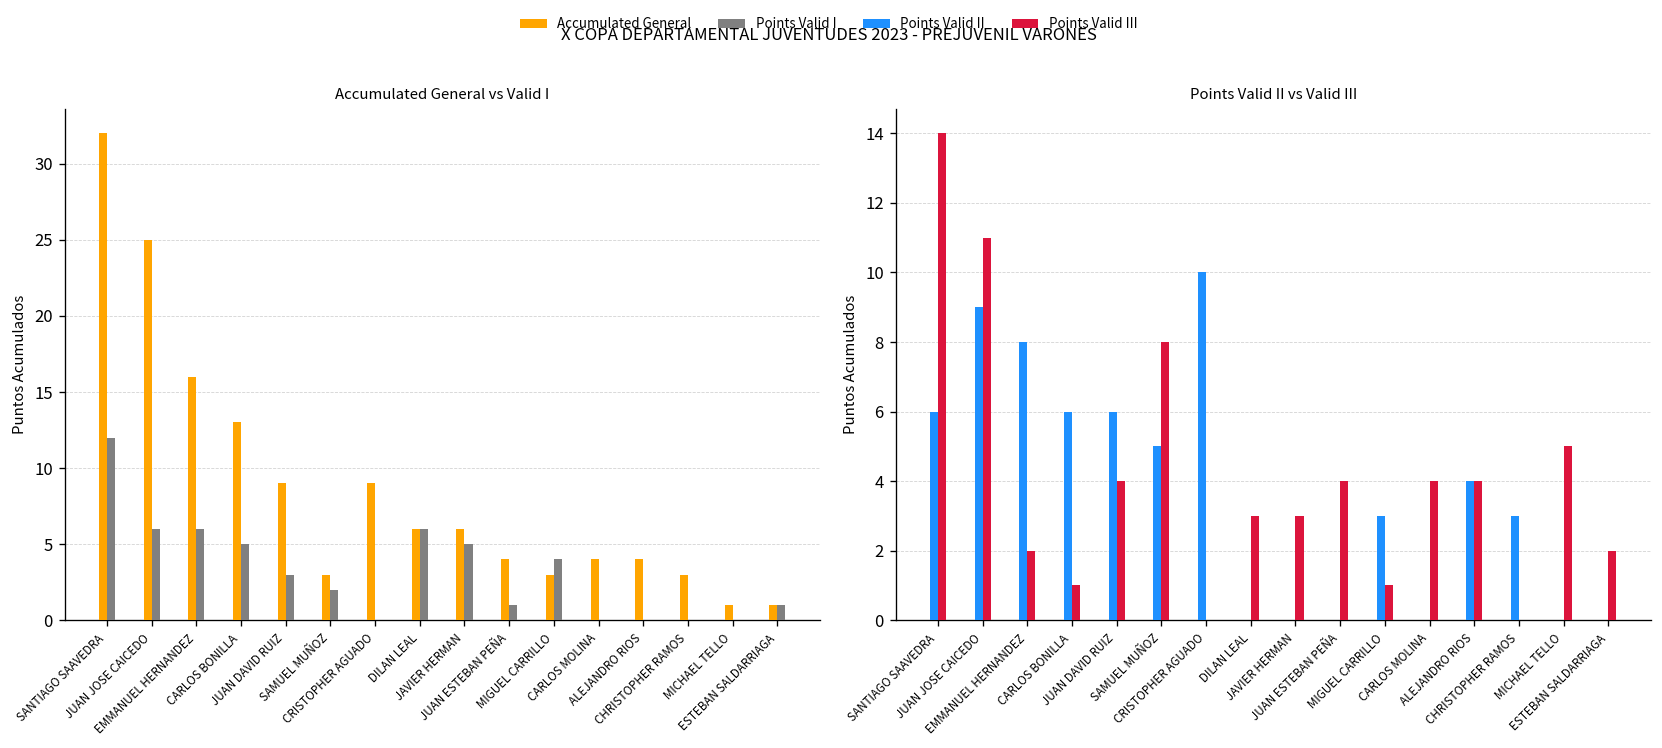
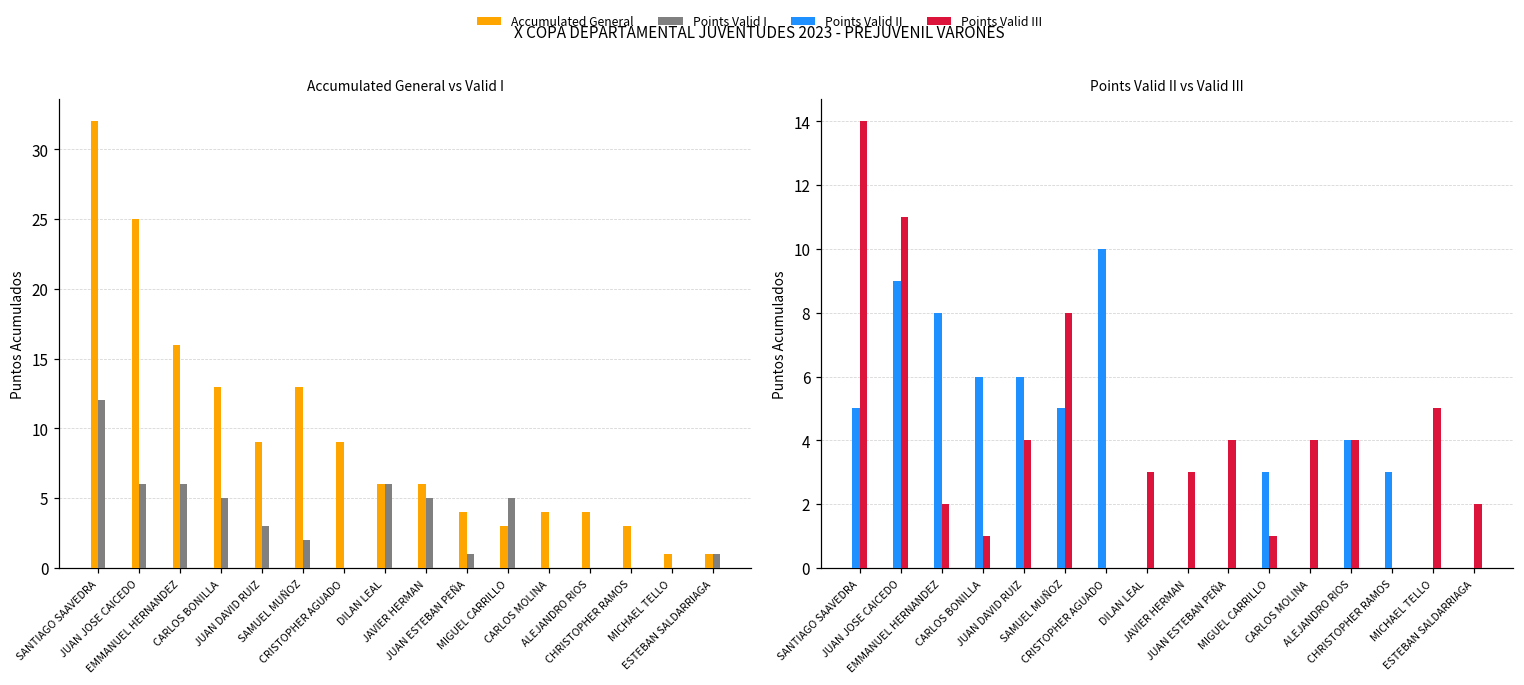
Accumulated General vs Valid I, Accumulated General, SAMUEL MUÑOZ: 3 -> 13
Accumulated General vs Valid I, Points Valid I, MIGUEL CARRILLO: 4 -> 5
Points Valid II vs Valid III, Points Valid II, SANTIAGO SAAVEDRA: 6 -> 5
